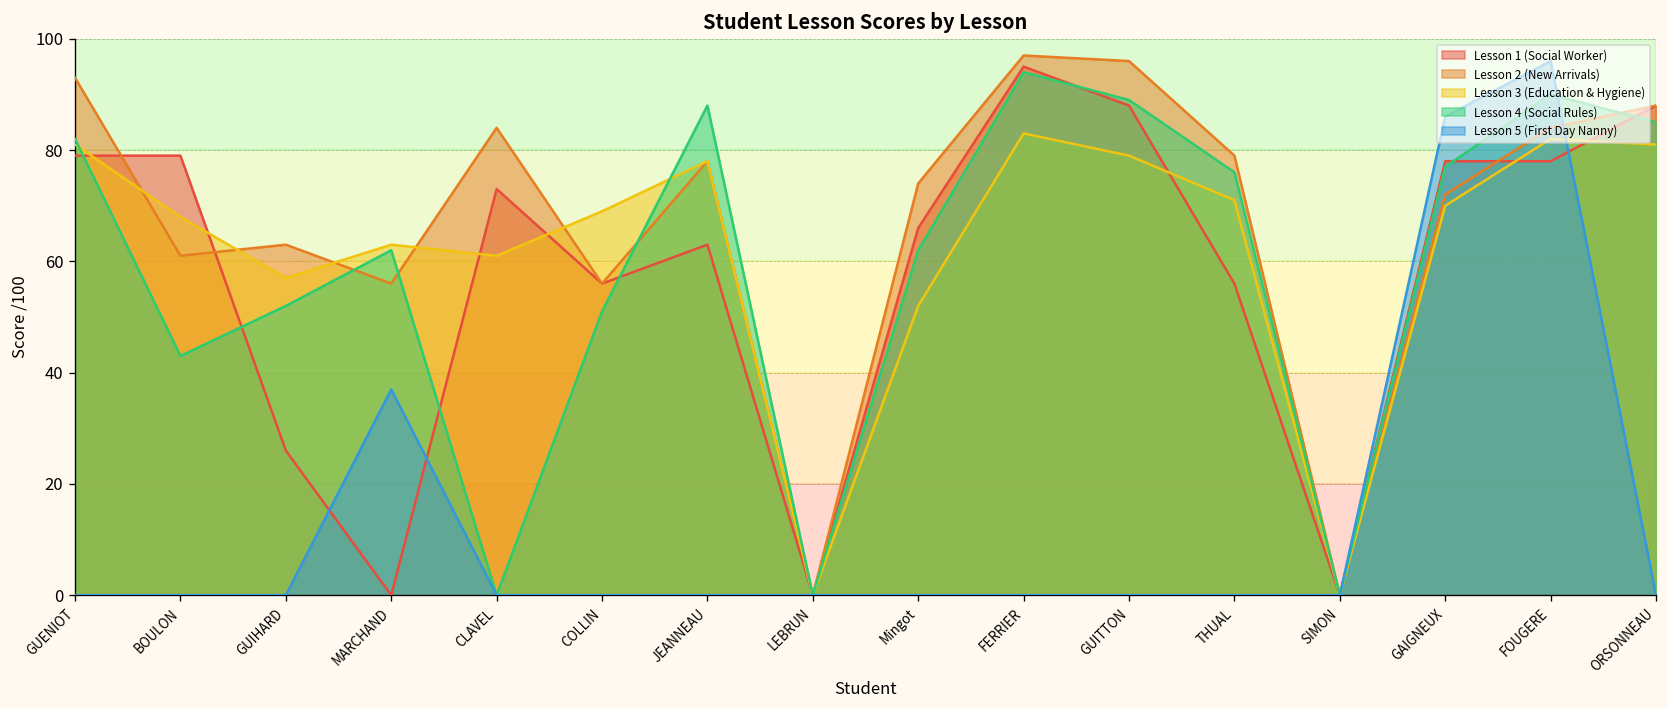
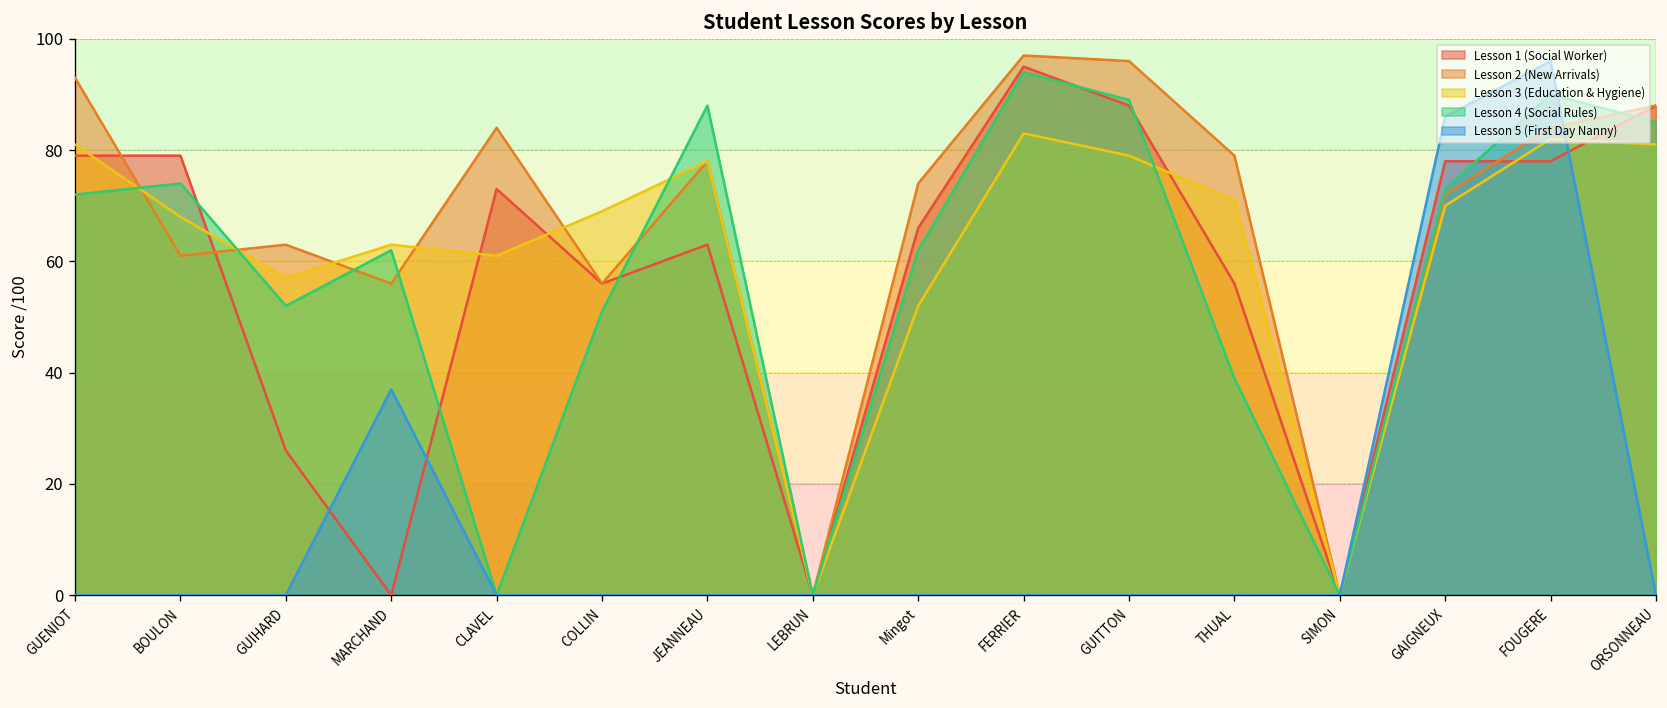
Lesson 4 (Social Rules), GUENIOT: 82 -> 72
Lesson 4 (Social Rules), BOULON: 43 -> 74
Lesson 4 (Social Rules), THUAL: 76 -> 39
Lesson 4 (Social Rules), GAIGNEUX: 77 -> 73
